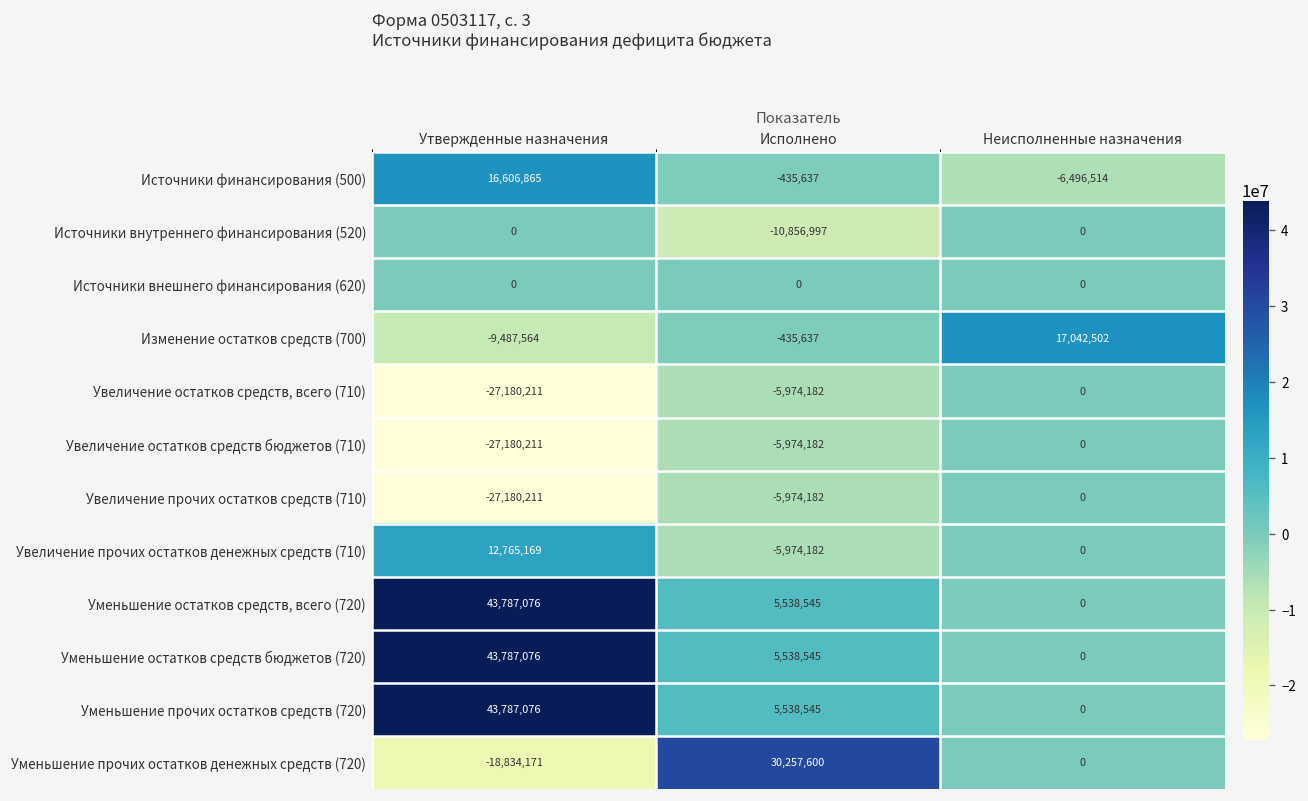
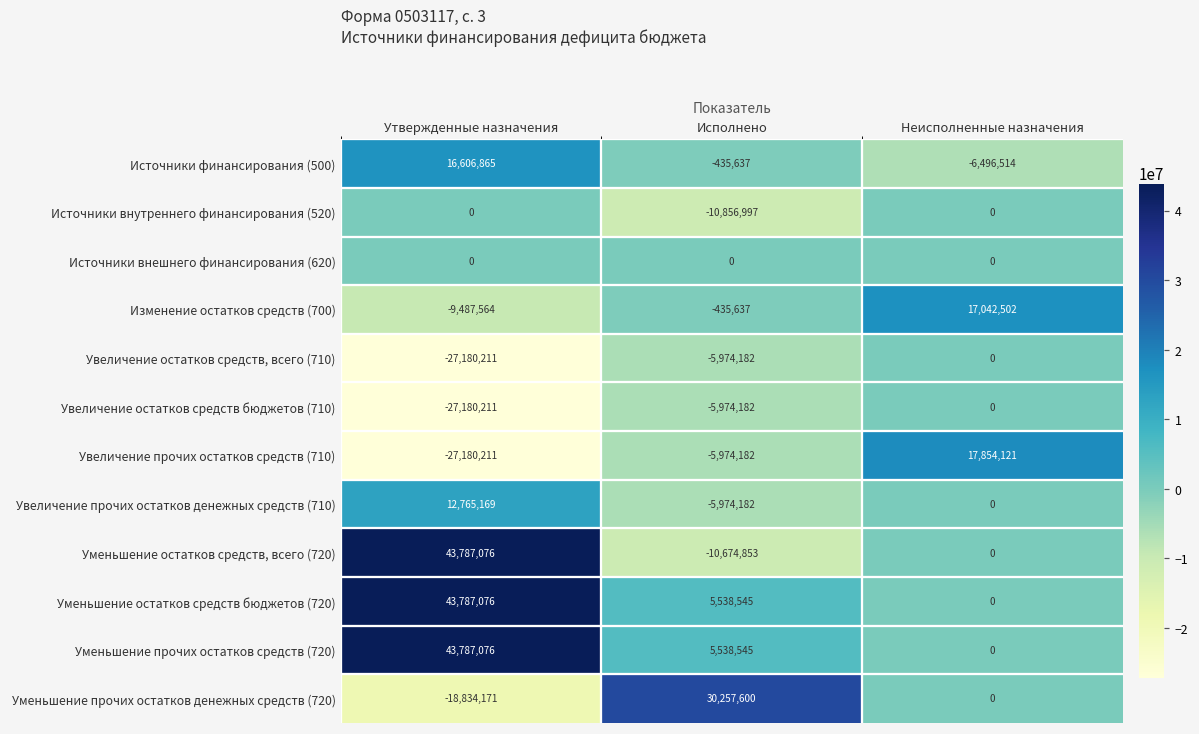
Увеличение прочих остатков средств (710), Неисполненные назначения: 0 -> 17,854,121
Уменьшение остатков средств, всего (720), Исполнено: 5,538,545 -> -10,674,853
